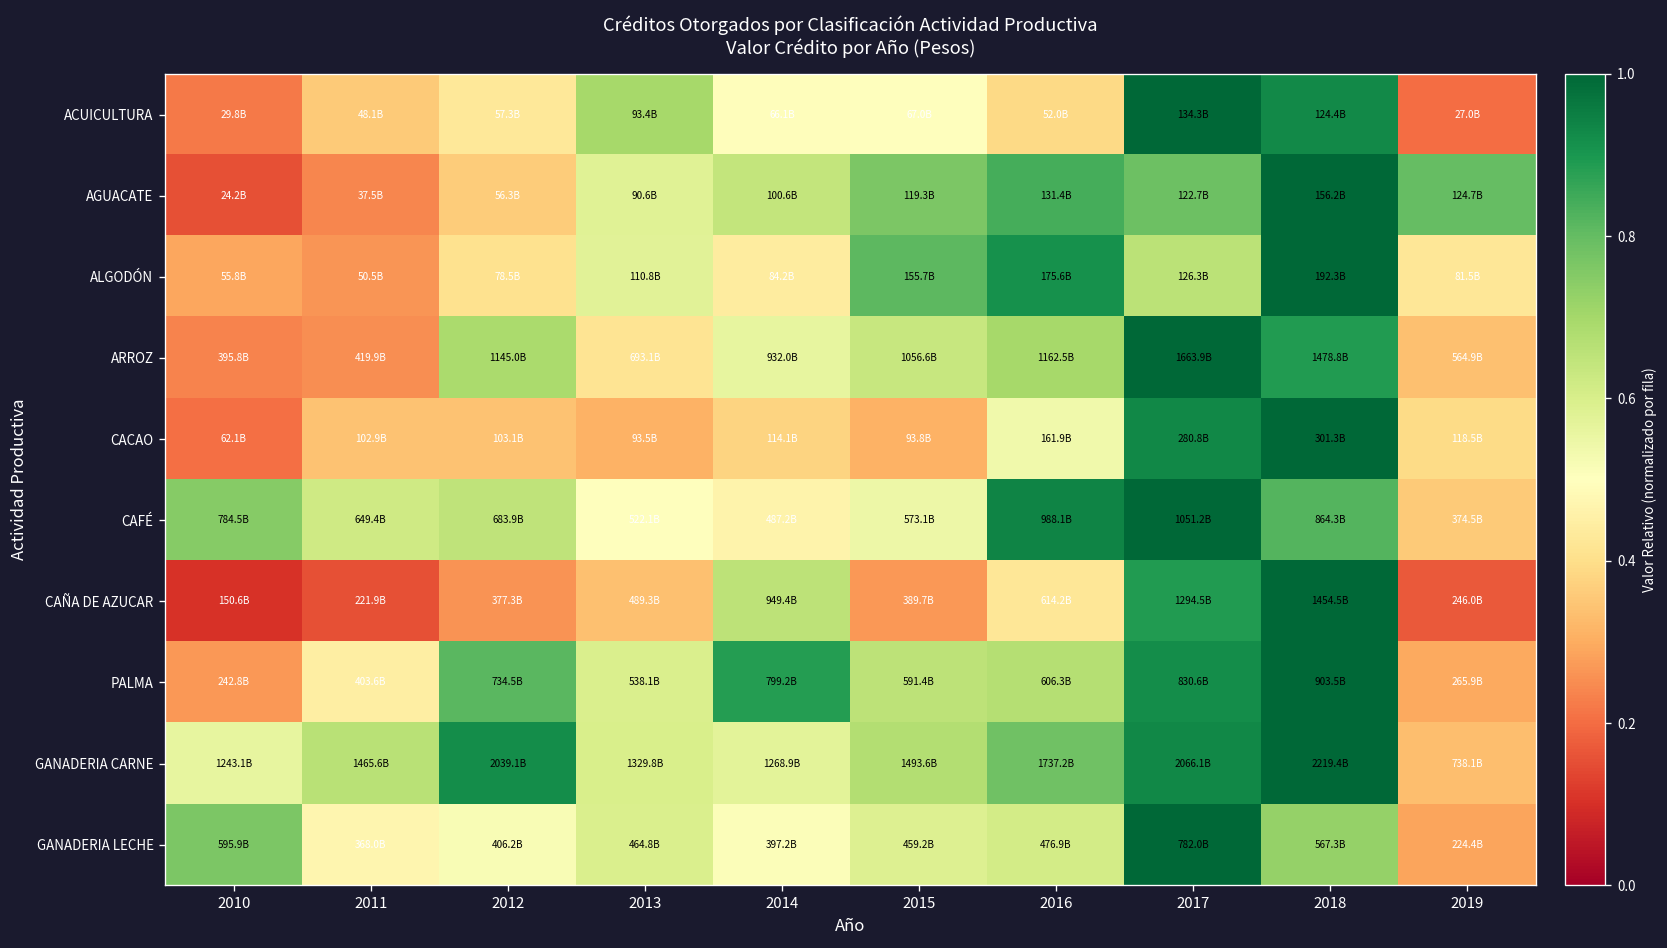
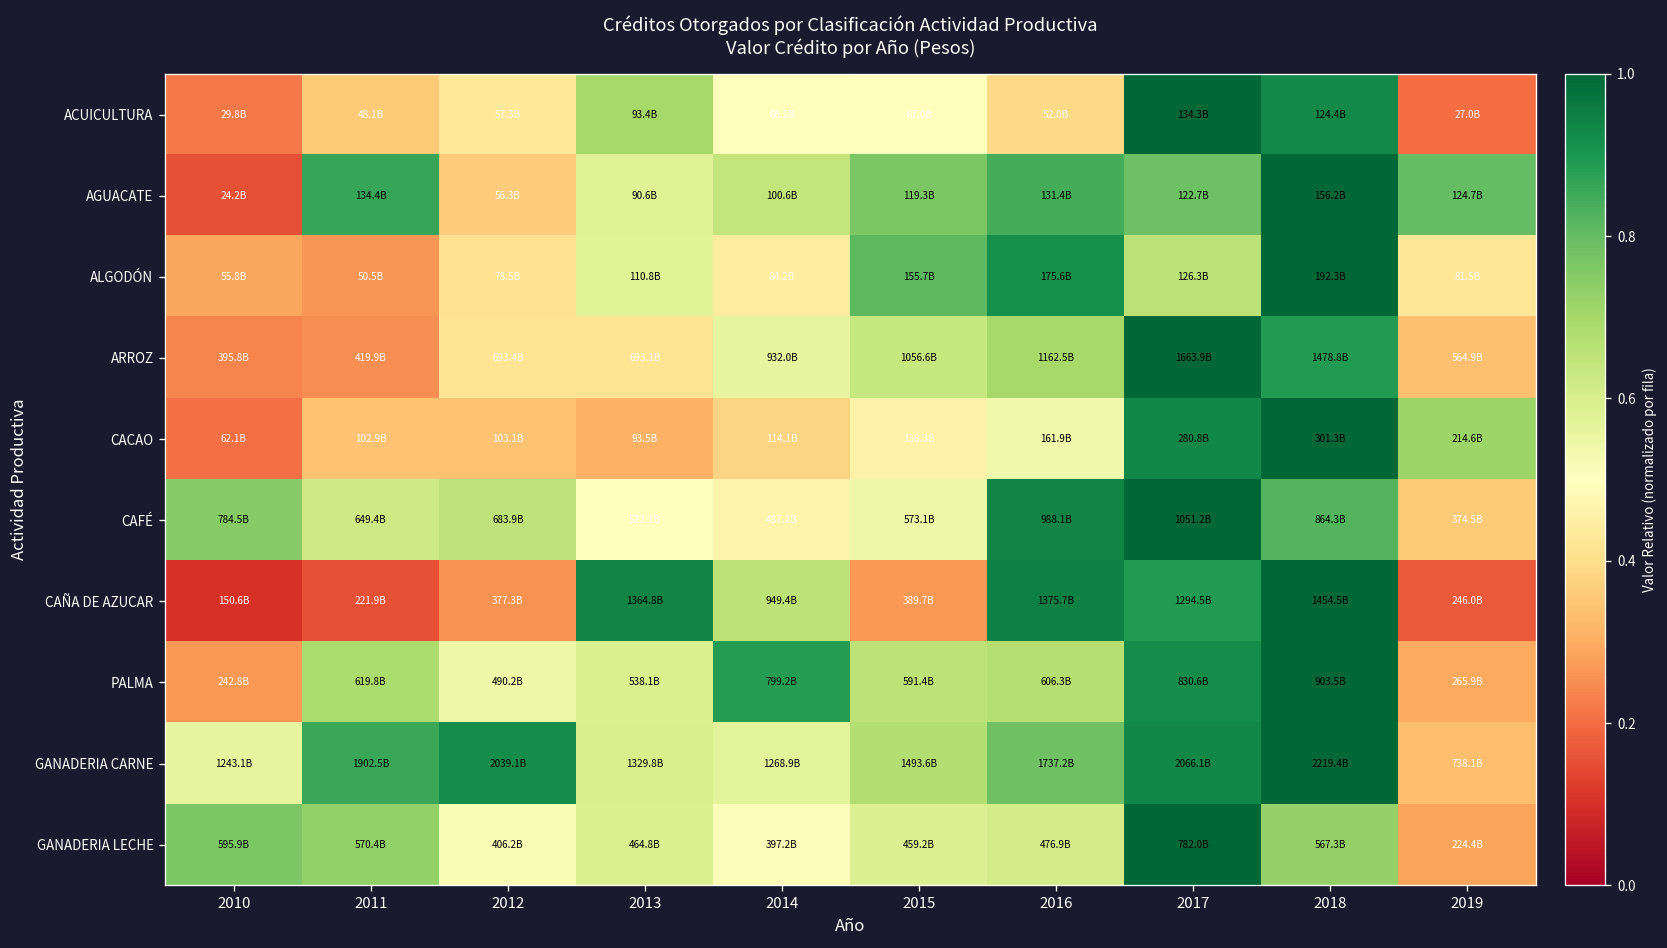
AGUACATE, 2011: 37.5B -> 134.4B
ARROZ, 2012: 1145.0B -> 693.4B
CACAO, 2015: 93.8B -> 138.3B
CACAO, 2019: 118.5B -> 214.6B
CAÑA DE AZUCAR, 2013: 489.3B -> 1364.8B
CAÑA DE AZUCAR, 2016: 614.2B -> 1375.7B
PALMA, 2011: 403.6B -> 619.8B
PALMA, 2012: 734.5B -> 490.2B
GANADERIA CARNE, 2011: 1465.6B -> 1902.5B
GANADERIA LECHE, 2011: 368.0B -> 570.4B
